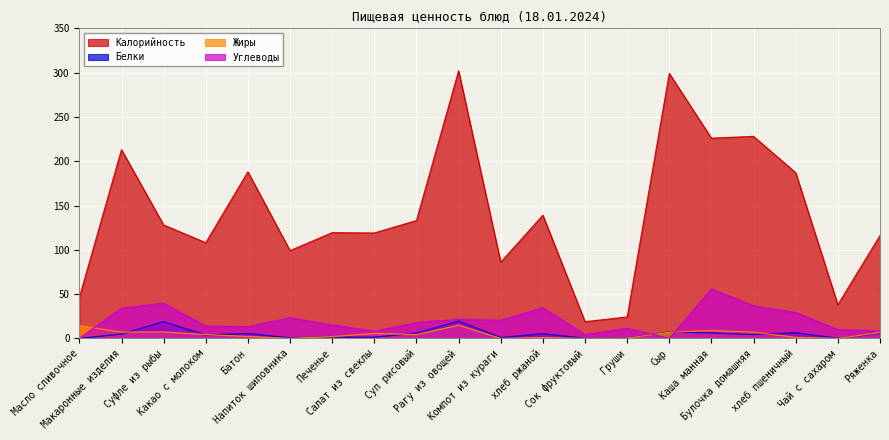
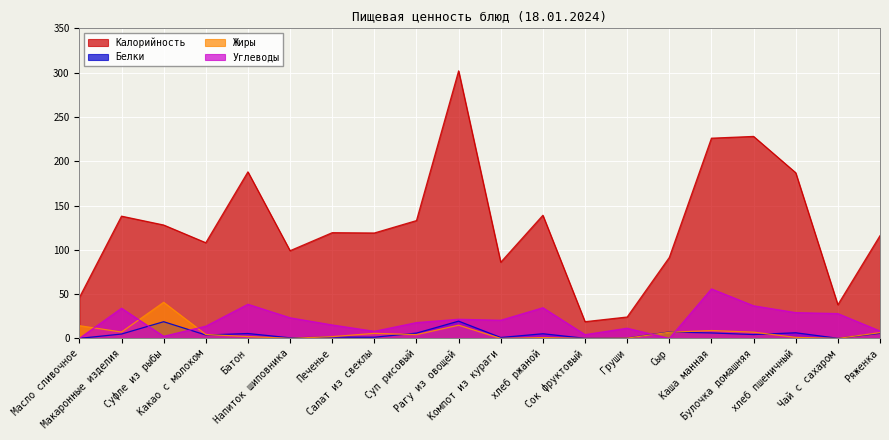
Калорийность, Макаронные изделия: 210 -> 140
Жиры, Суфле из рыбы: 10 -> 40
Углеводы, Суфле из рыбы: 40 -> 0
Углеводы, Батон: 10 -> 40
Калорийность, Сыр: 300 -> 90
Углеводы, Чай с сахаром: 10 -> 30
